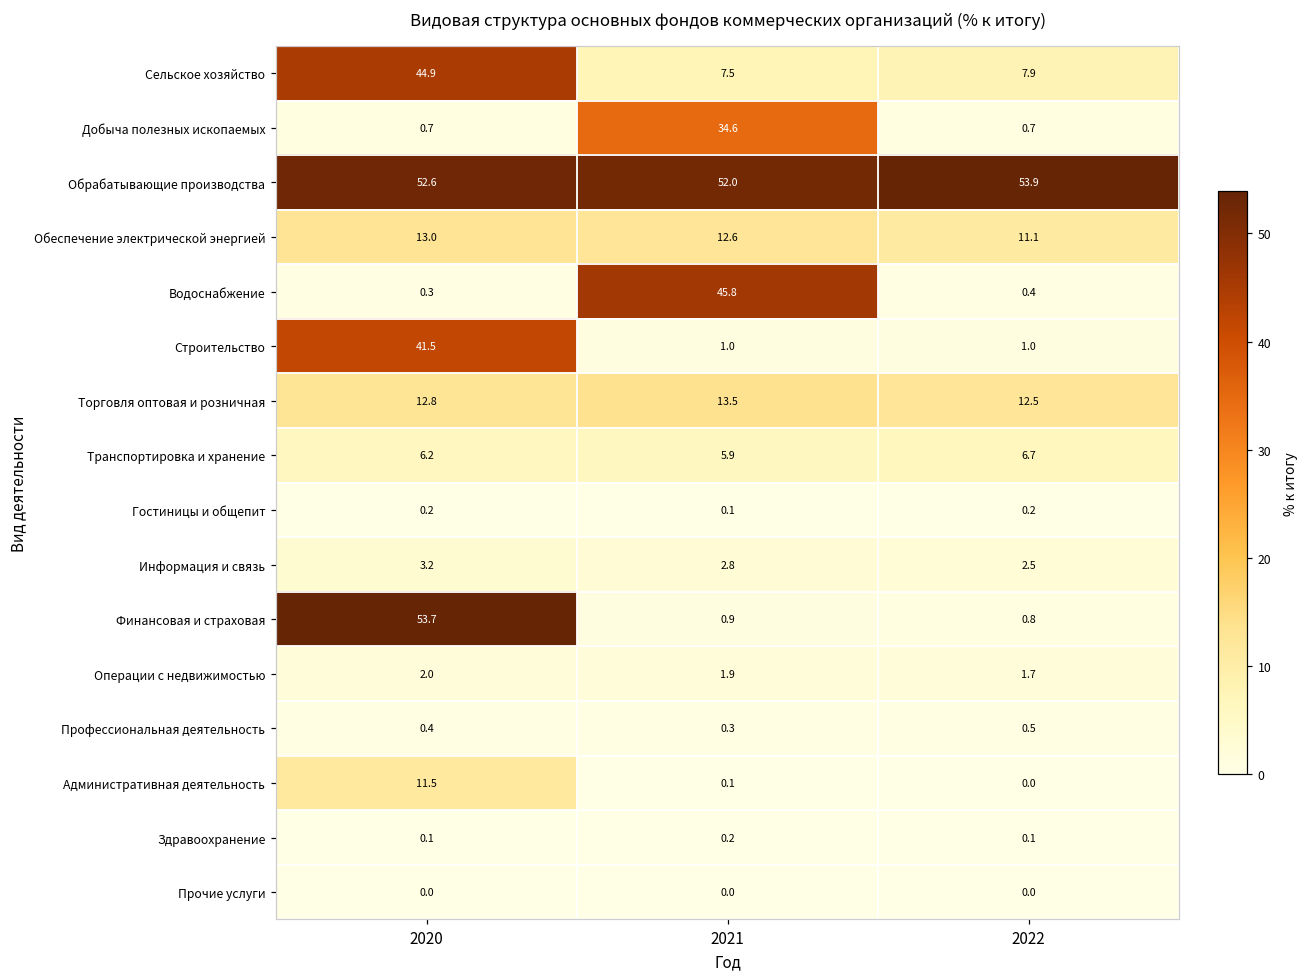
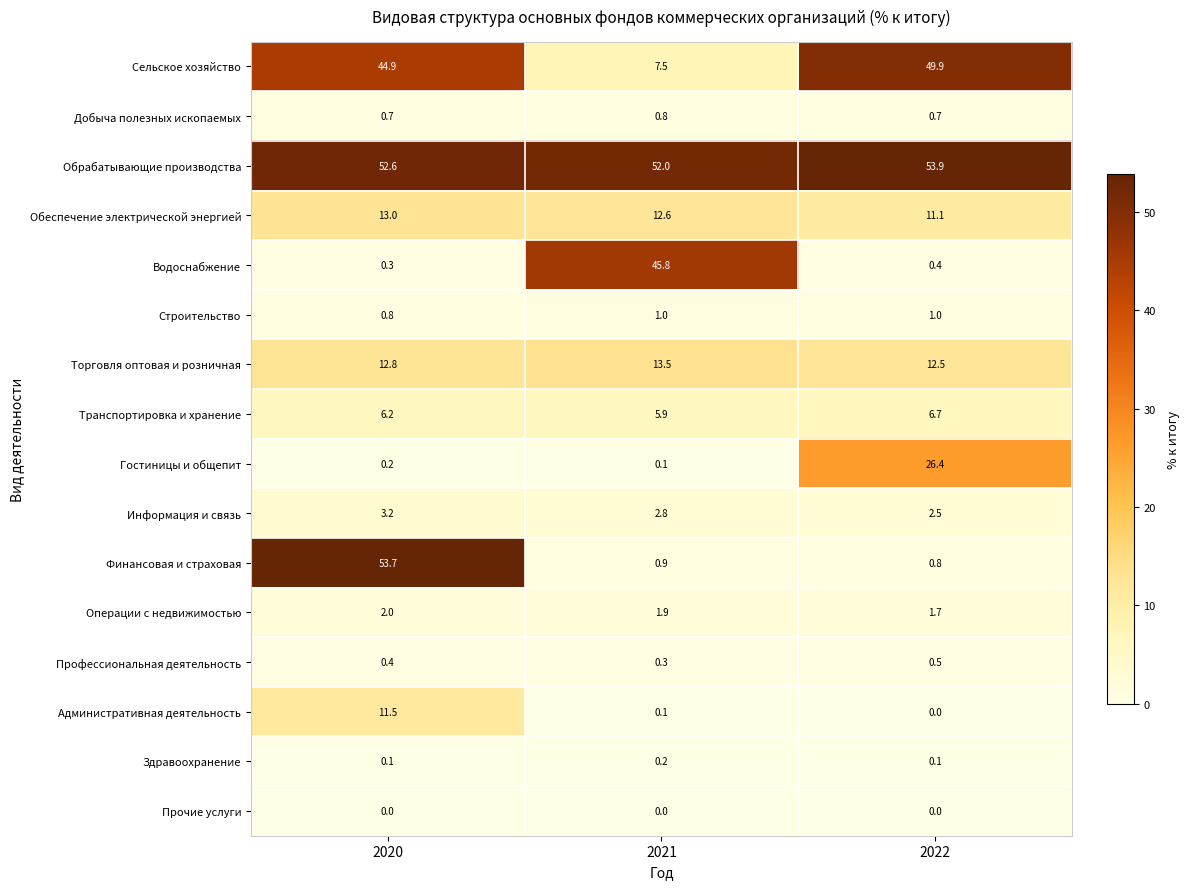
Сельское хозяйство, 2022: 7.9 -> 49.9
Добыча полезных ископаемых, 2021: 34.6 -> 0.8
Строительство, 2020: 41.5 -> 0.8
Гостиницы и общепит, 2022: 0.2 -> 26.4
